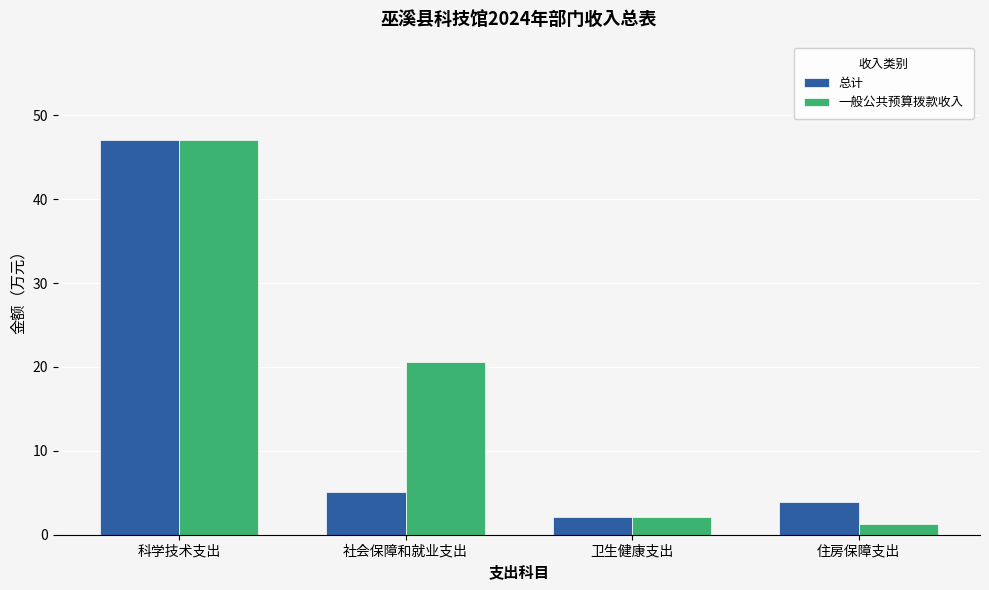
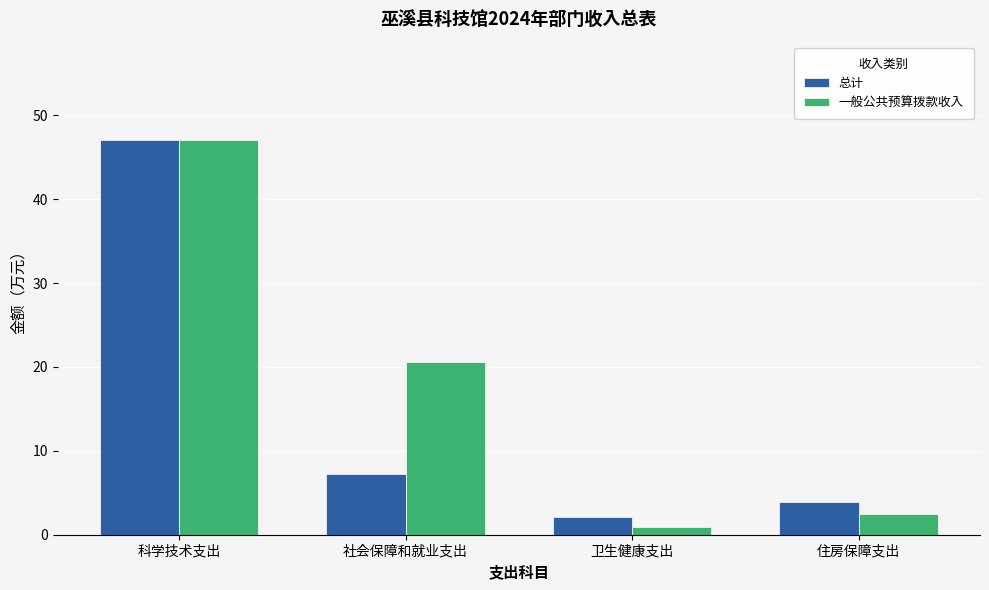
总计, 社会保障和就业支出: 5 -> 7
一般公共预算拨款收入, 卫生健康支出: 2 -> 1
一般公共预算拨款收入, 住房保障支出: 1 -> 3
